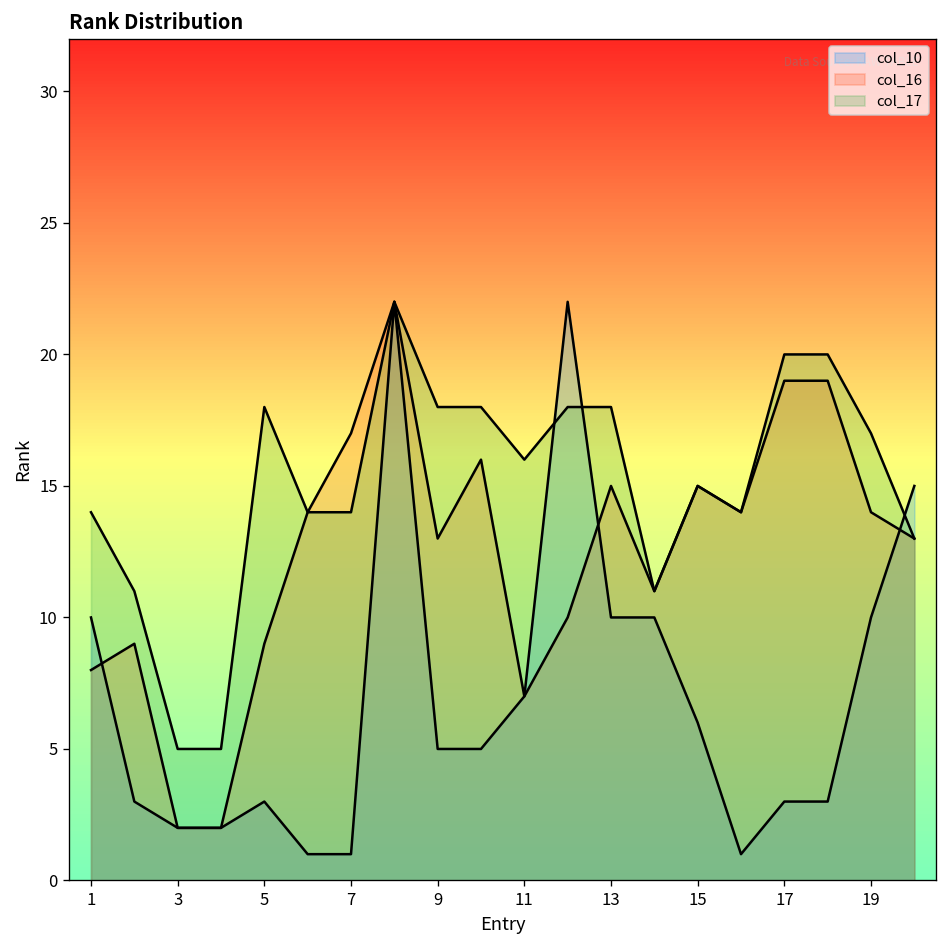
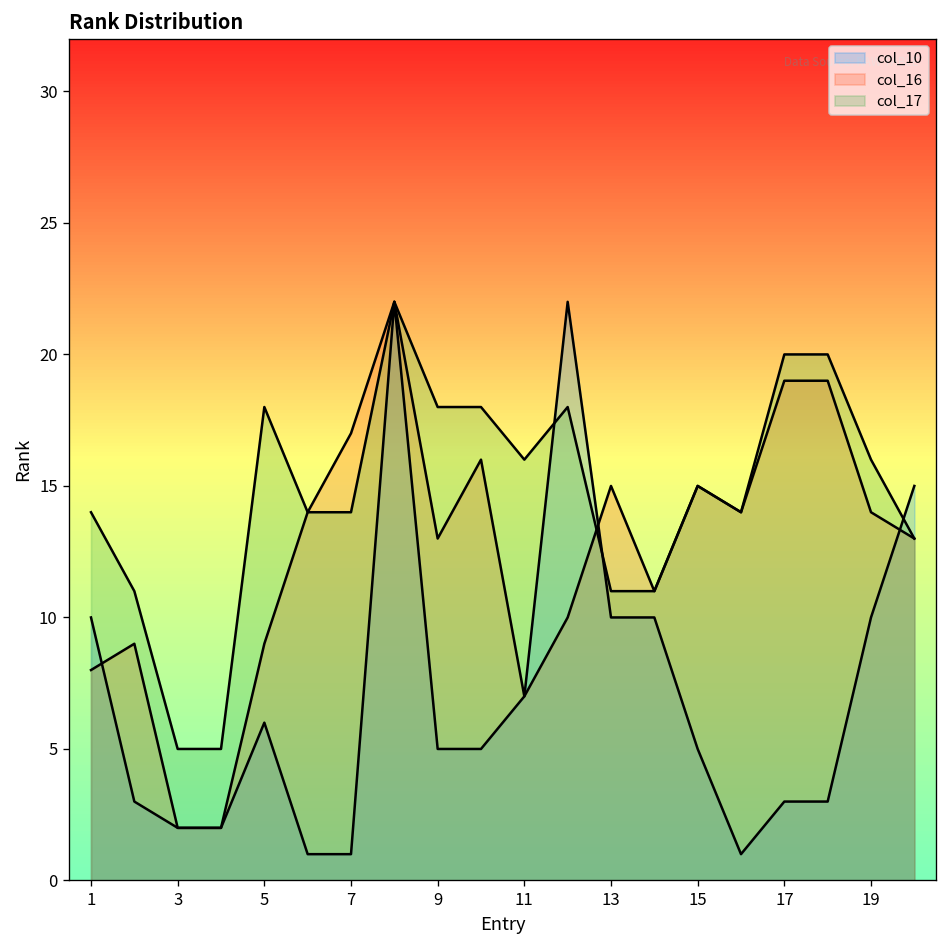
col_10, 5: 3 -> 6
col_17, 13: 18 -> 11
col_10, 15: 6 -> 5
col_17, 19: 17 -> 16
